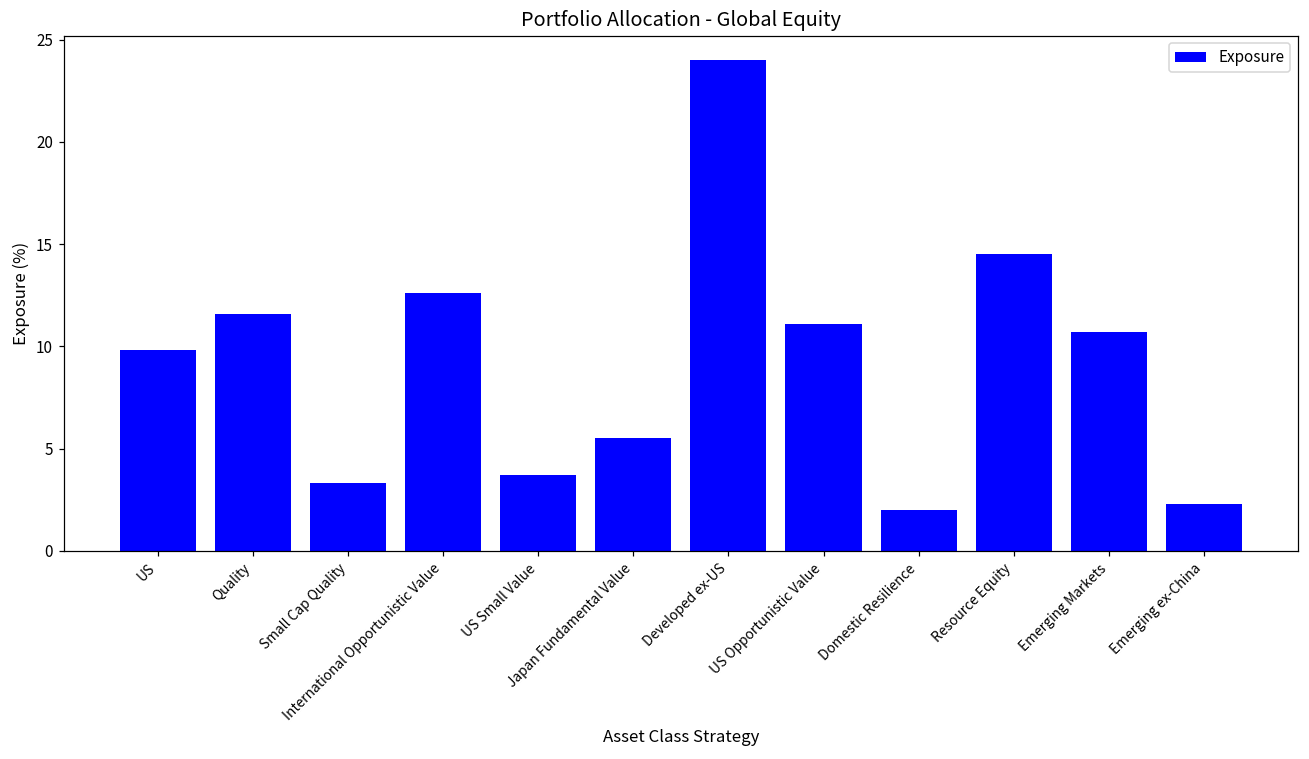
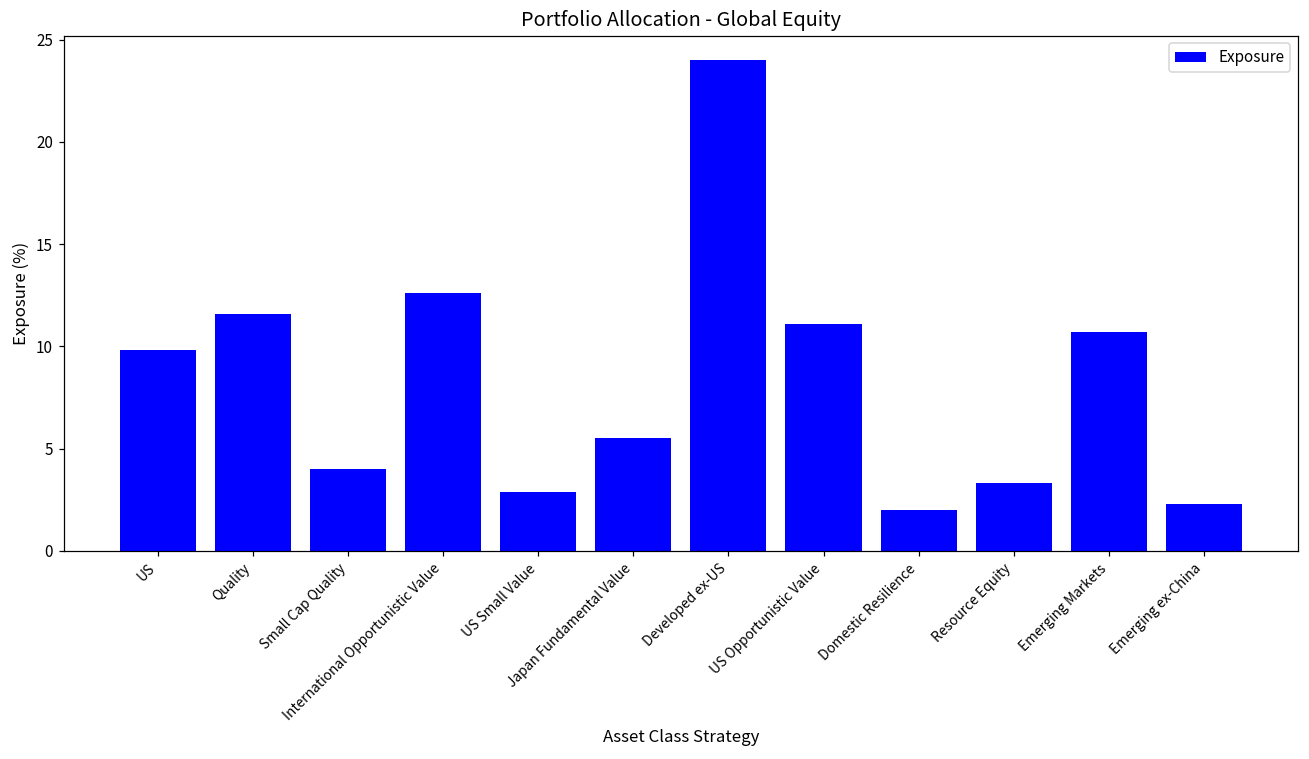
Small Cap Quality: 3.3 -> 4.0
US Small Value: 3.7 -> 2.9
Resource Equity: 14.5 -> 3.3
